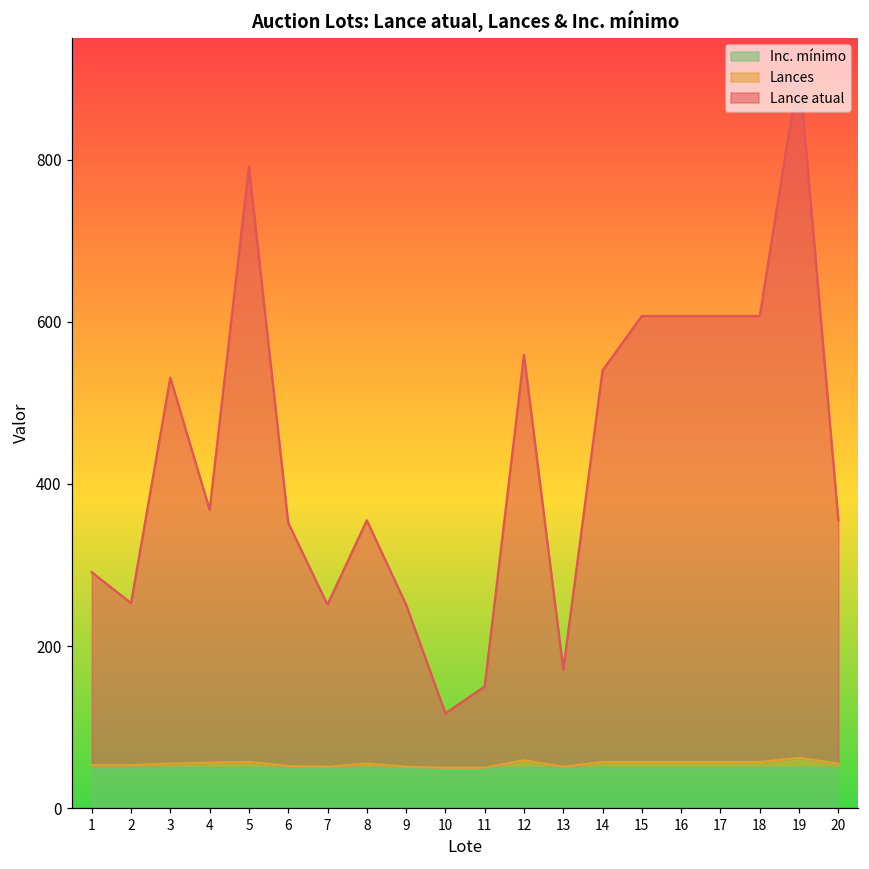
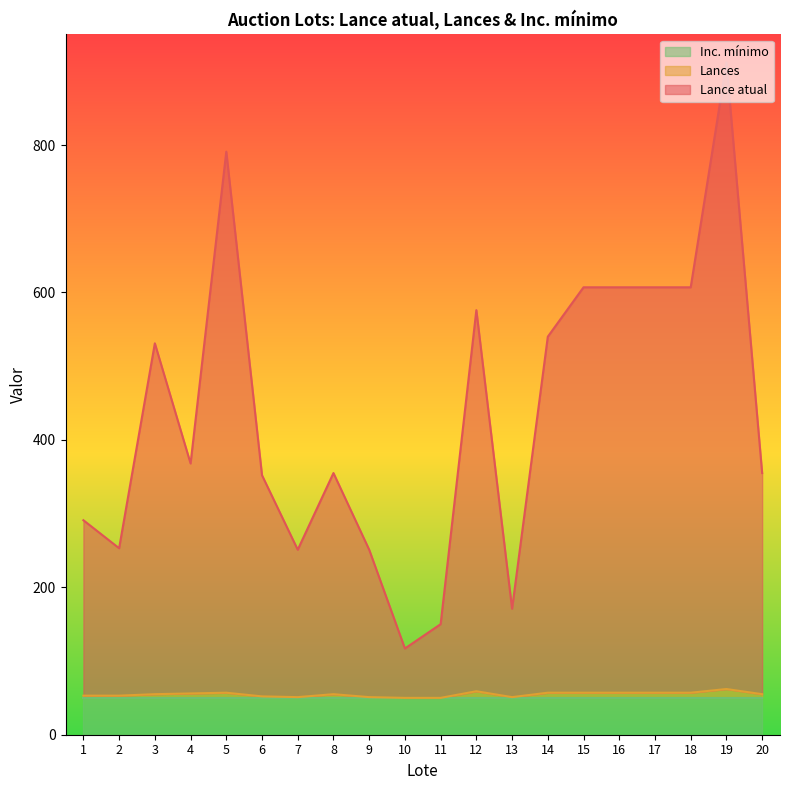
Lance atual, 12: 500 -> 520
